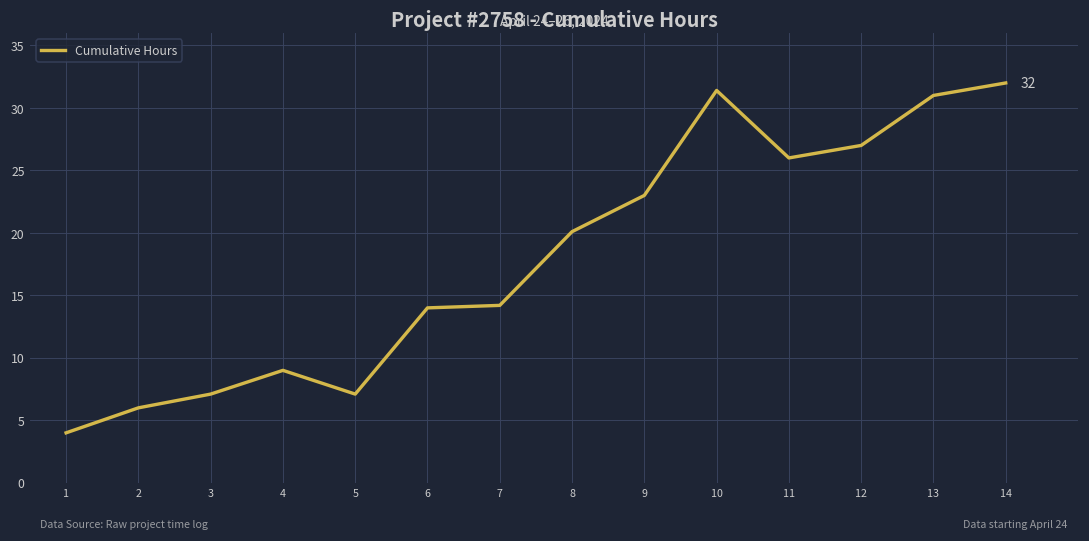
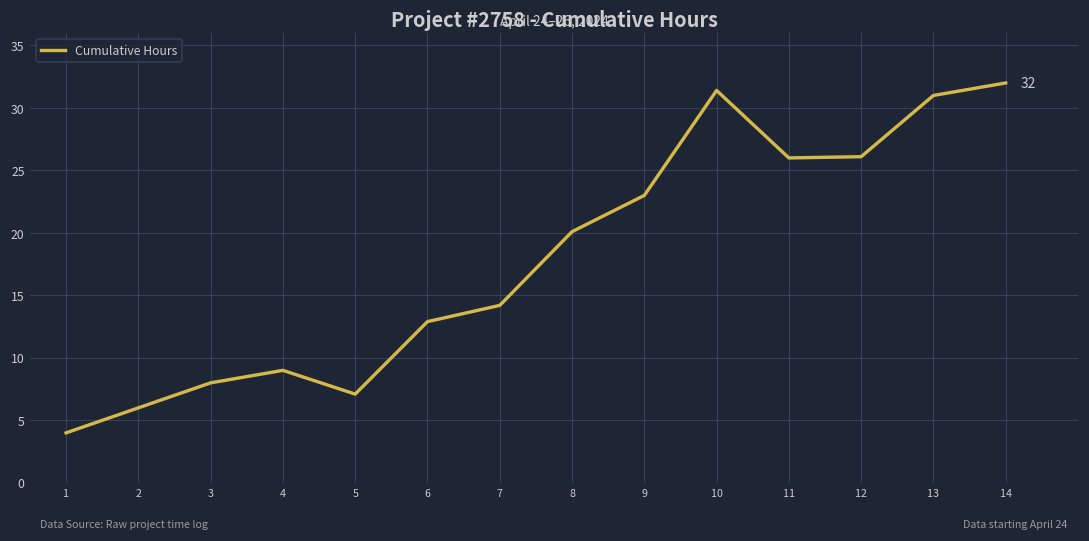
3: 7.1 -> 8.0
6: 14.0 -> 12.9
12: 27.0 -> 26.1
